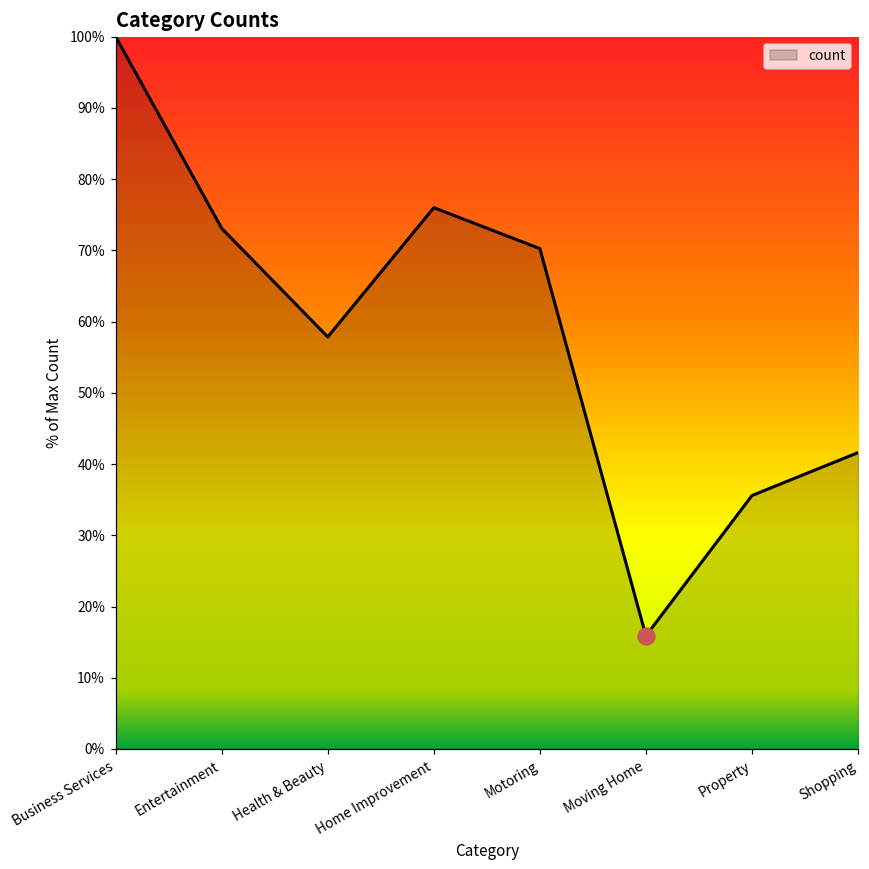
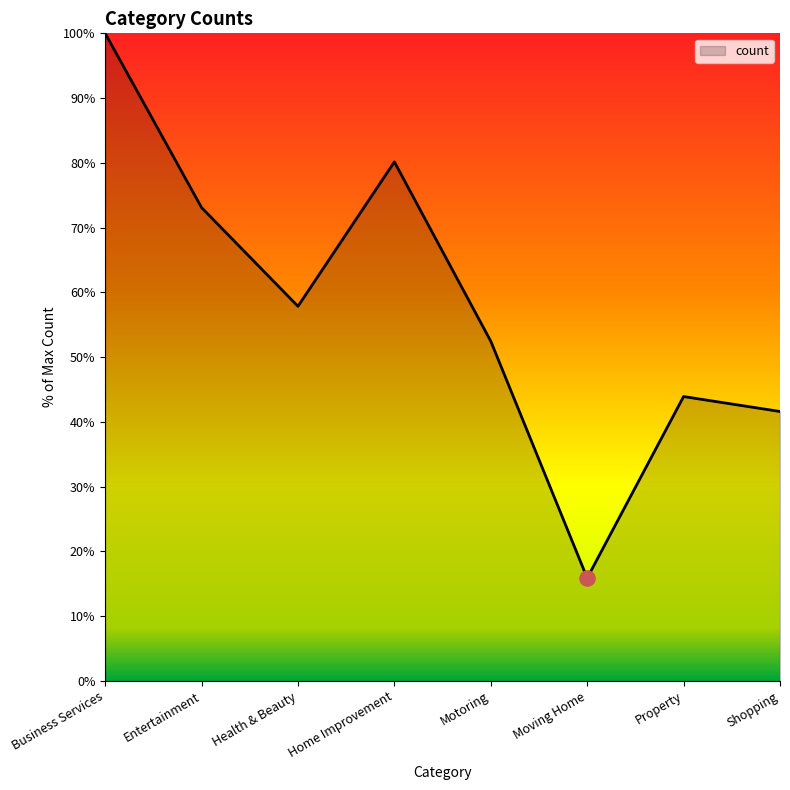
count, Home Improvement: 76% -> 80%
count, Motoring: 70% -> 52%
count, Property: 36% -> 44%
